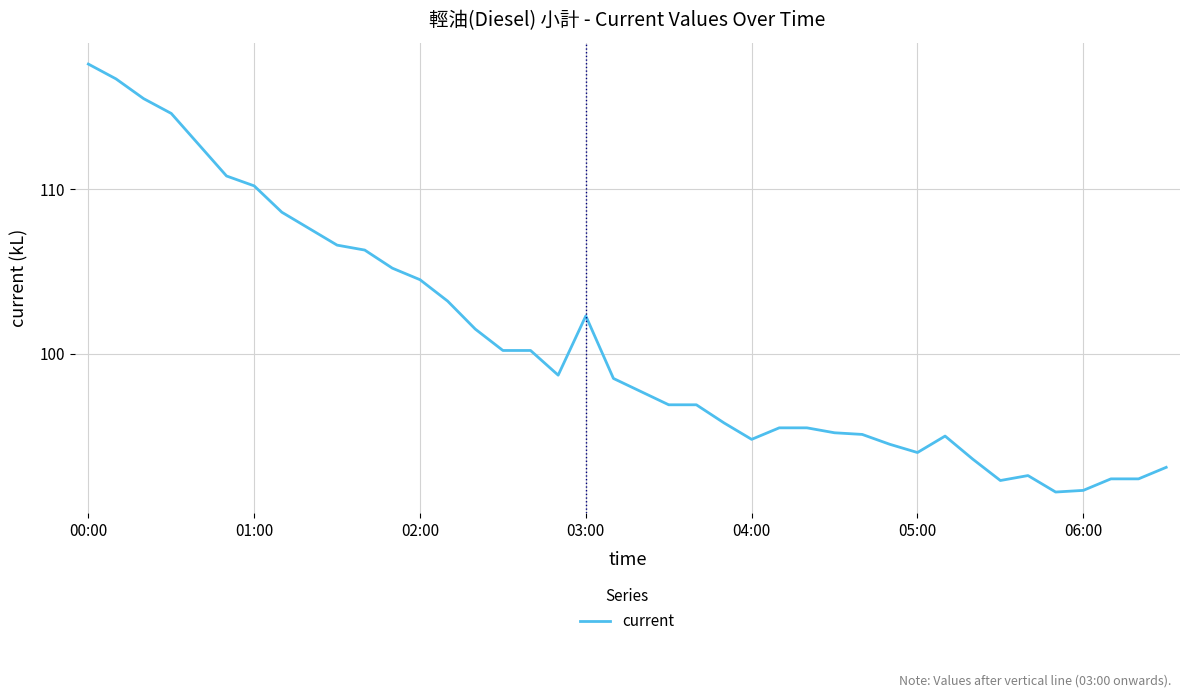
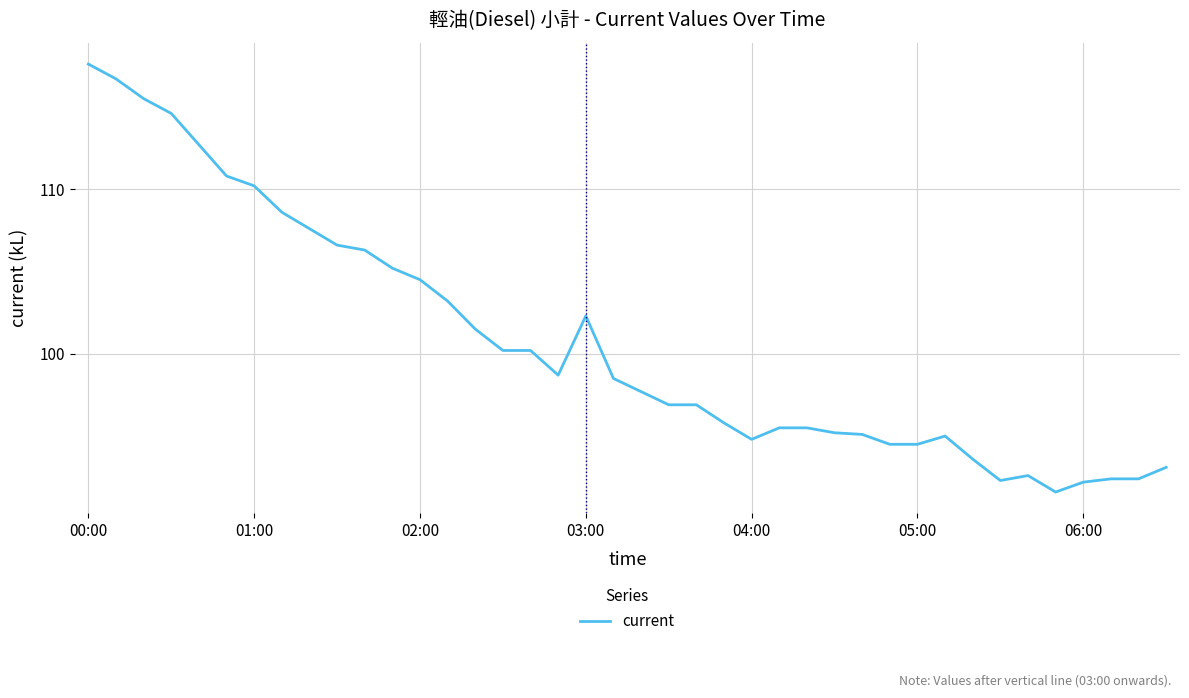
05:00: 94.0 -> 94.5
06:00: 91.7 -> 92.2
